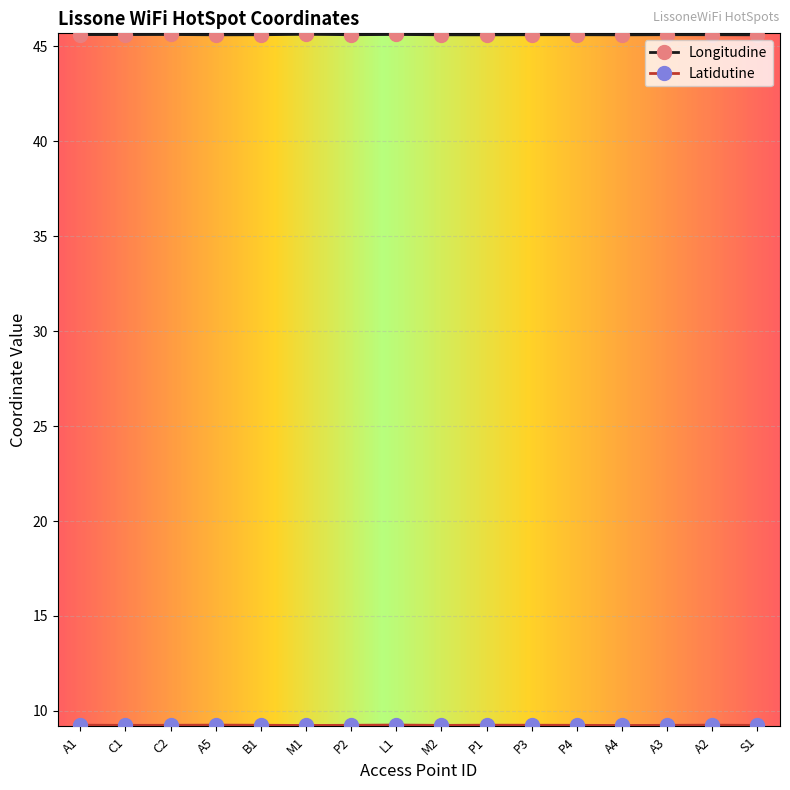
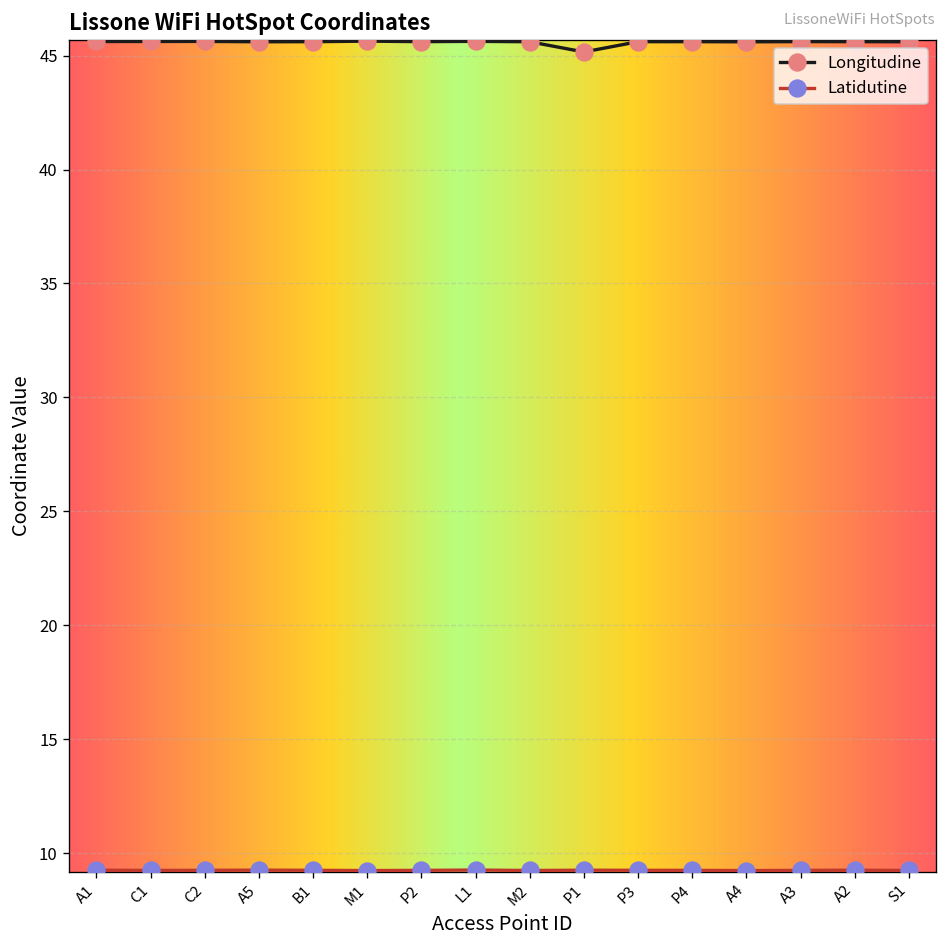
Longitudine, P1: 45.6 -> 45.2
